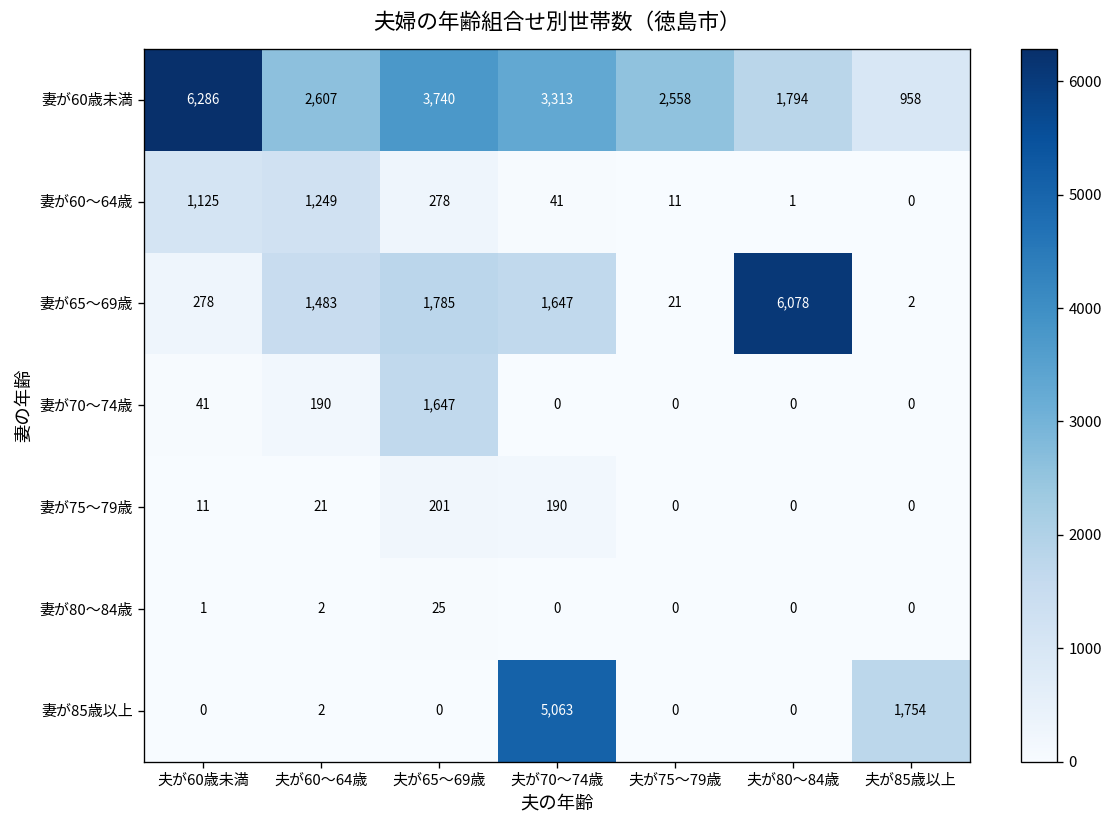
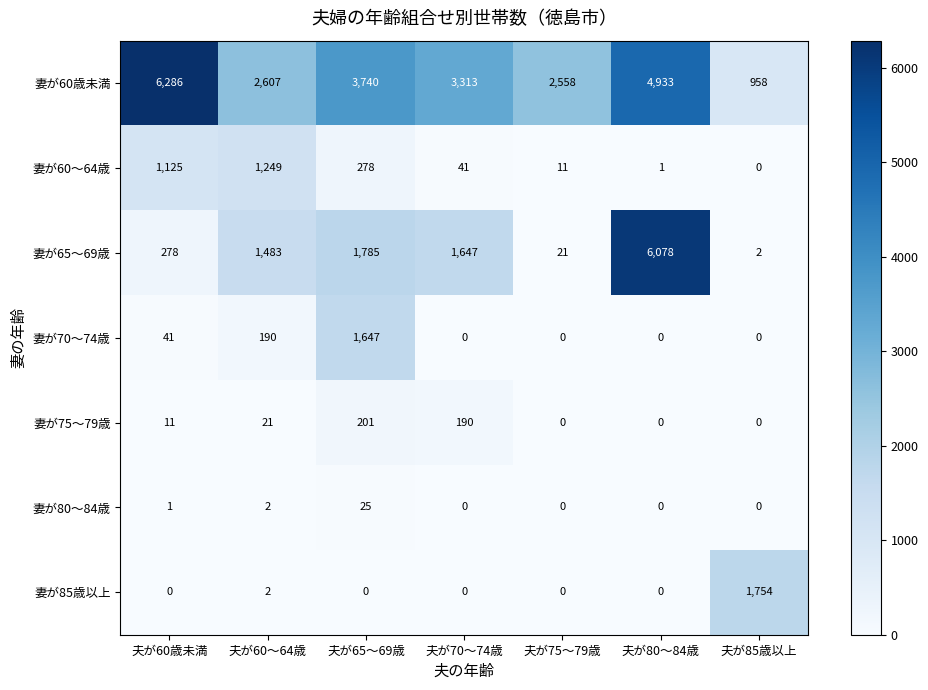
妻が60歳未満, 夫が80～84歳: 1,794 -> 4,933
妻が85歳以上, 夫が70～74歳: 5,063 -> 0
